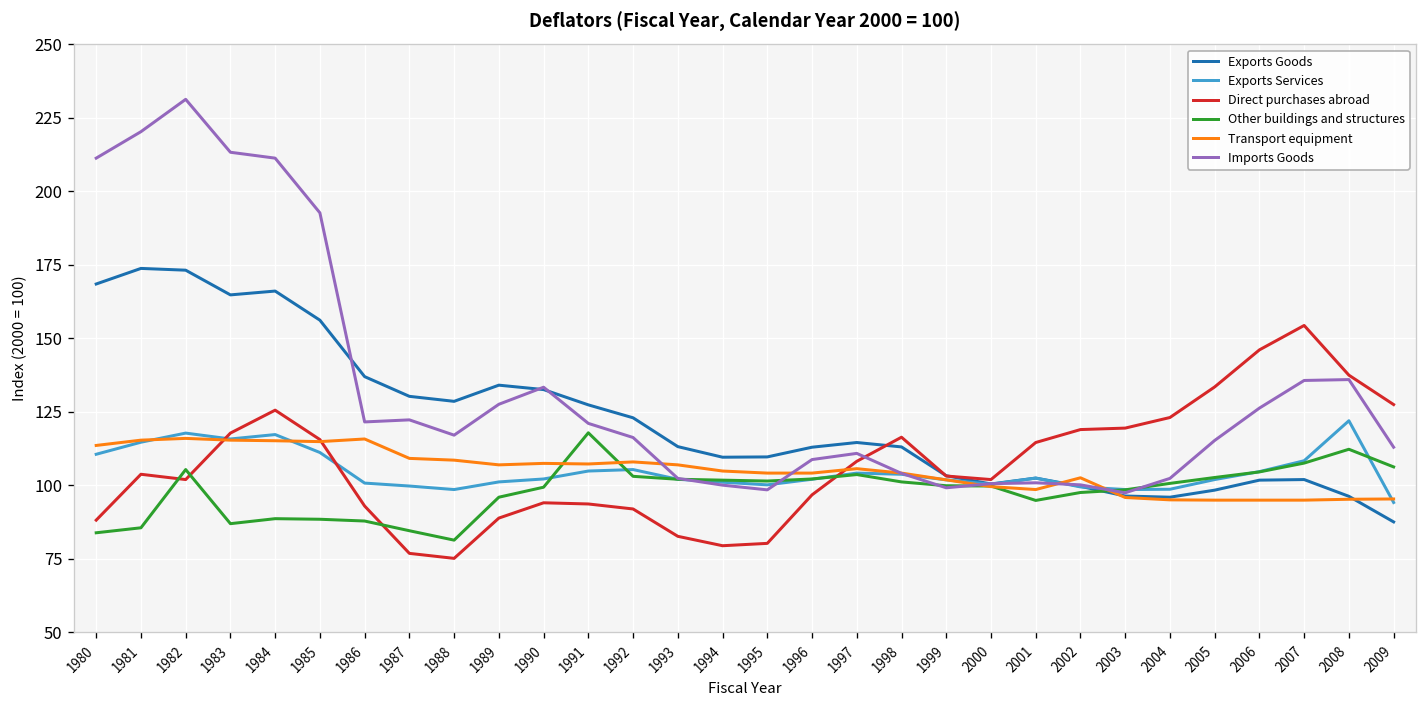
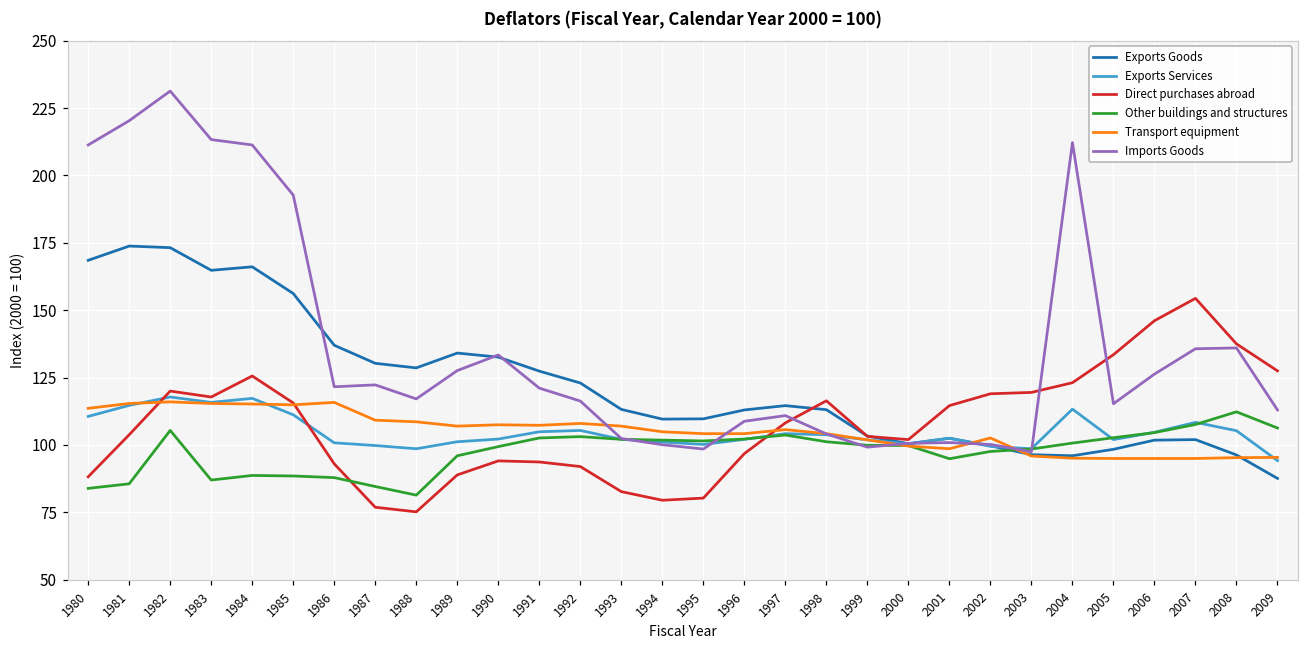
Direct purchases abroad, 1982: 102 -> 120
Other buildings and structures, 1991: 118 -> 103
Exports Services, 2004: 99 -> 113
Imports Goods, 2004: 102 -> 212
Exports Services, 2008: 122 -> 105
